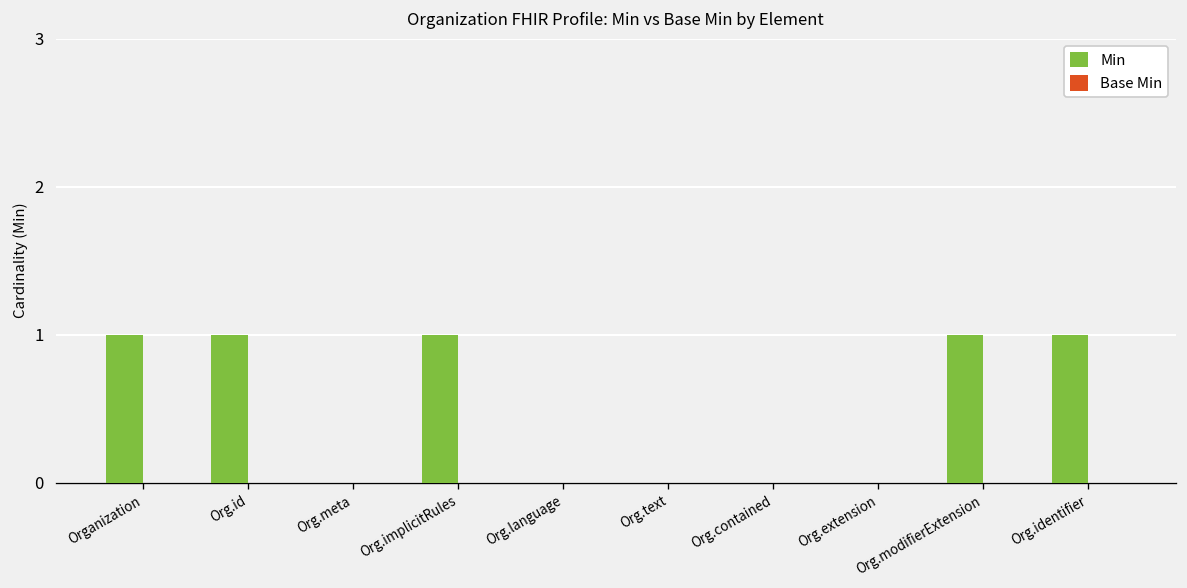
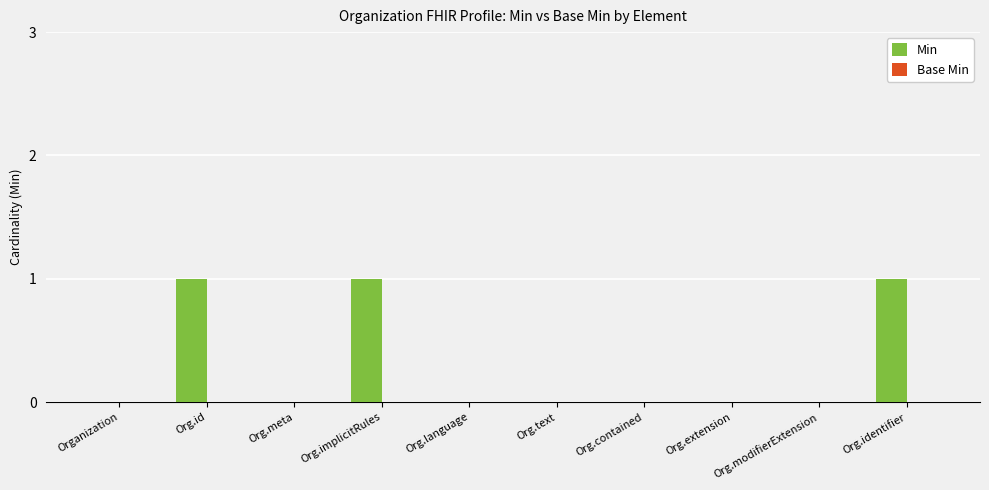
Min, Organization: 1 -> 0
Min, Org.modifierExtension: 1 -> 0
